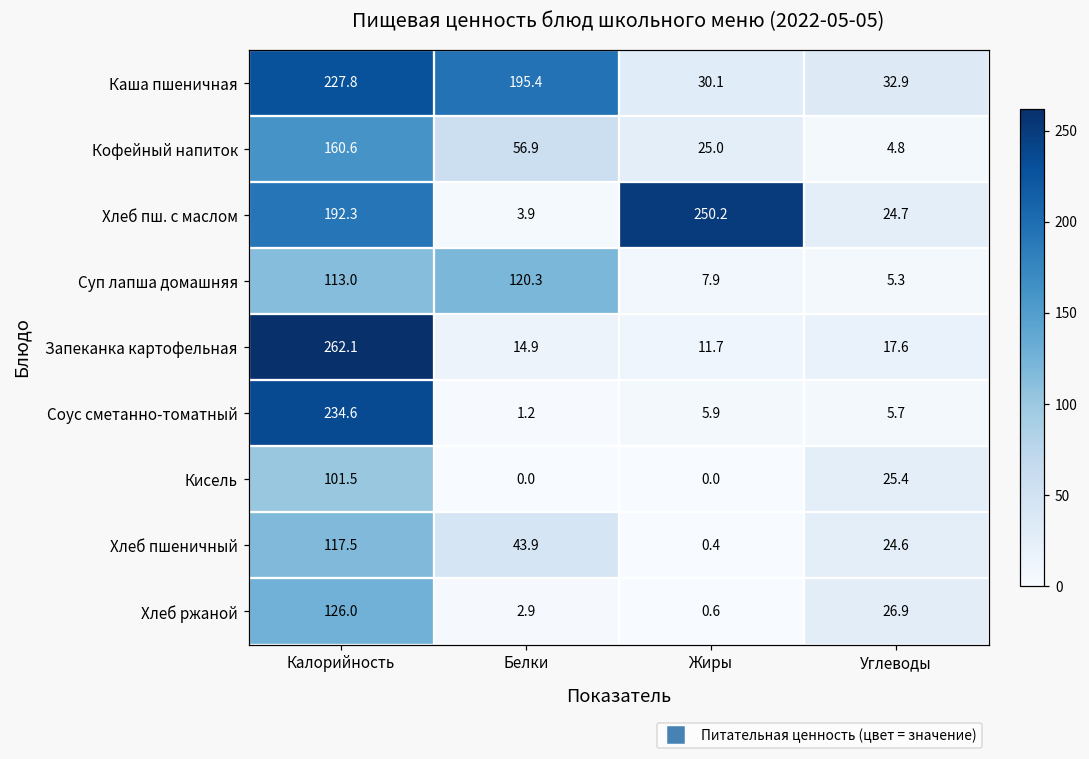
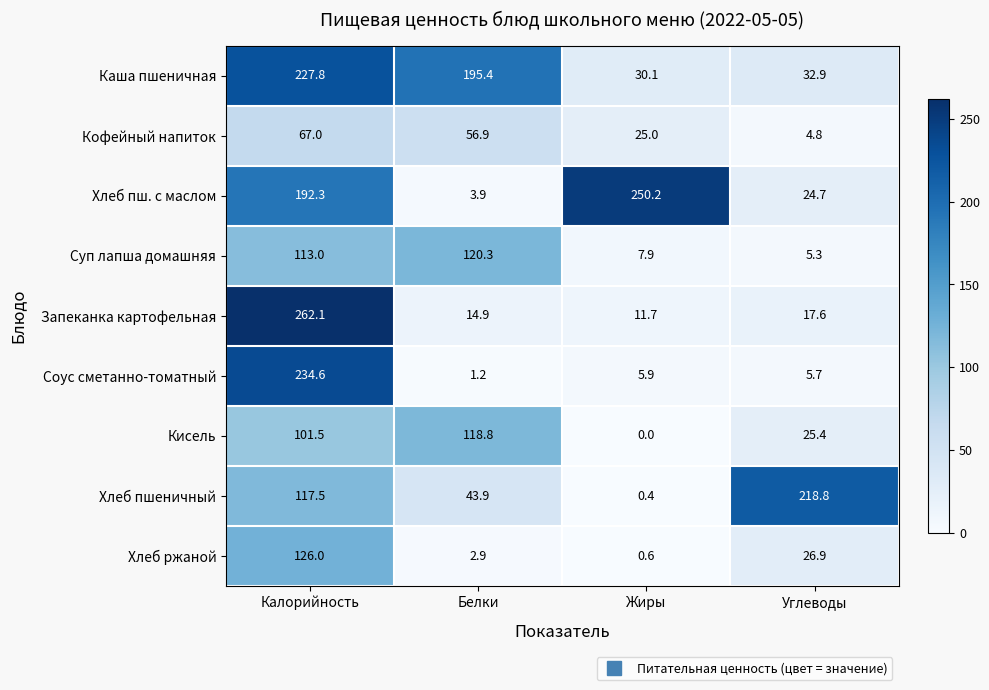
Кофейный напиток, Калорийность: 160.6 -> 67.0
Кисель, Белки: 0.0 -> 118.8
Хлеб пшеничный, Углеводы: 24.6 -> 218.8
